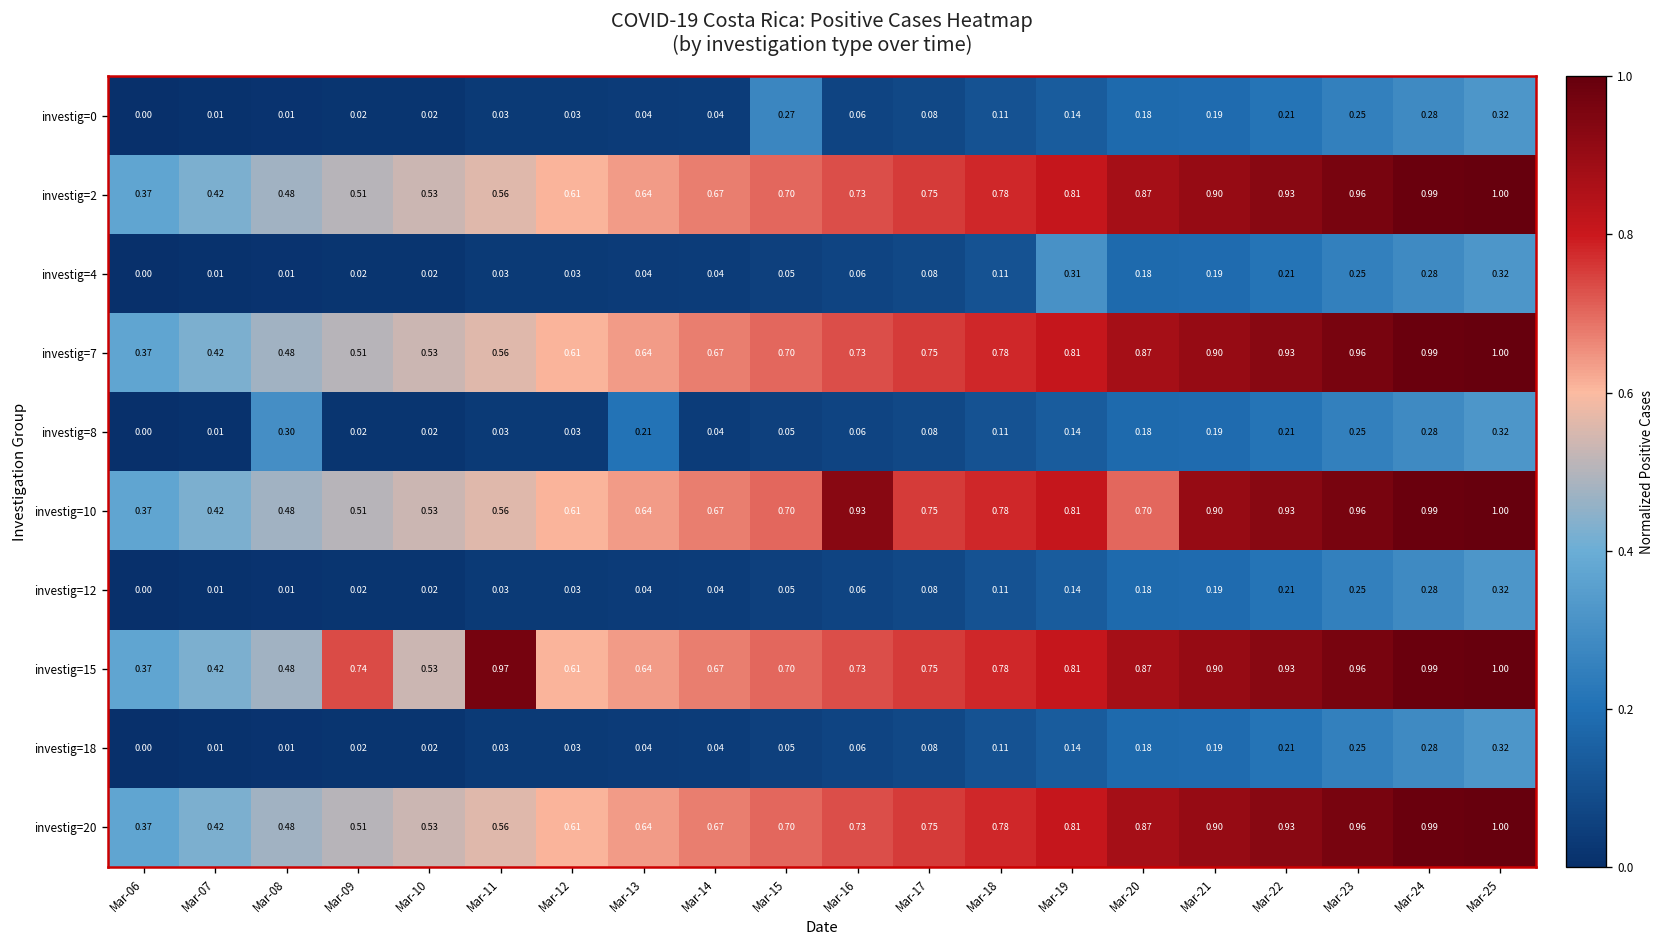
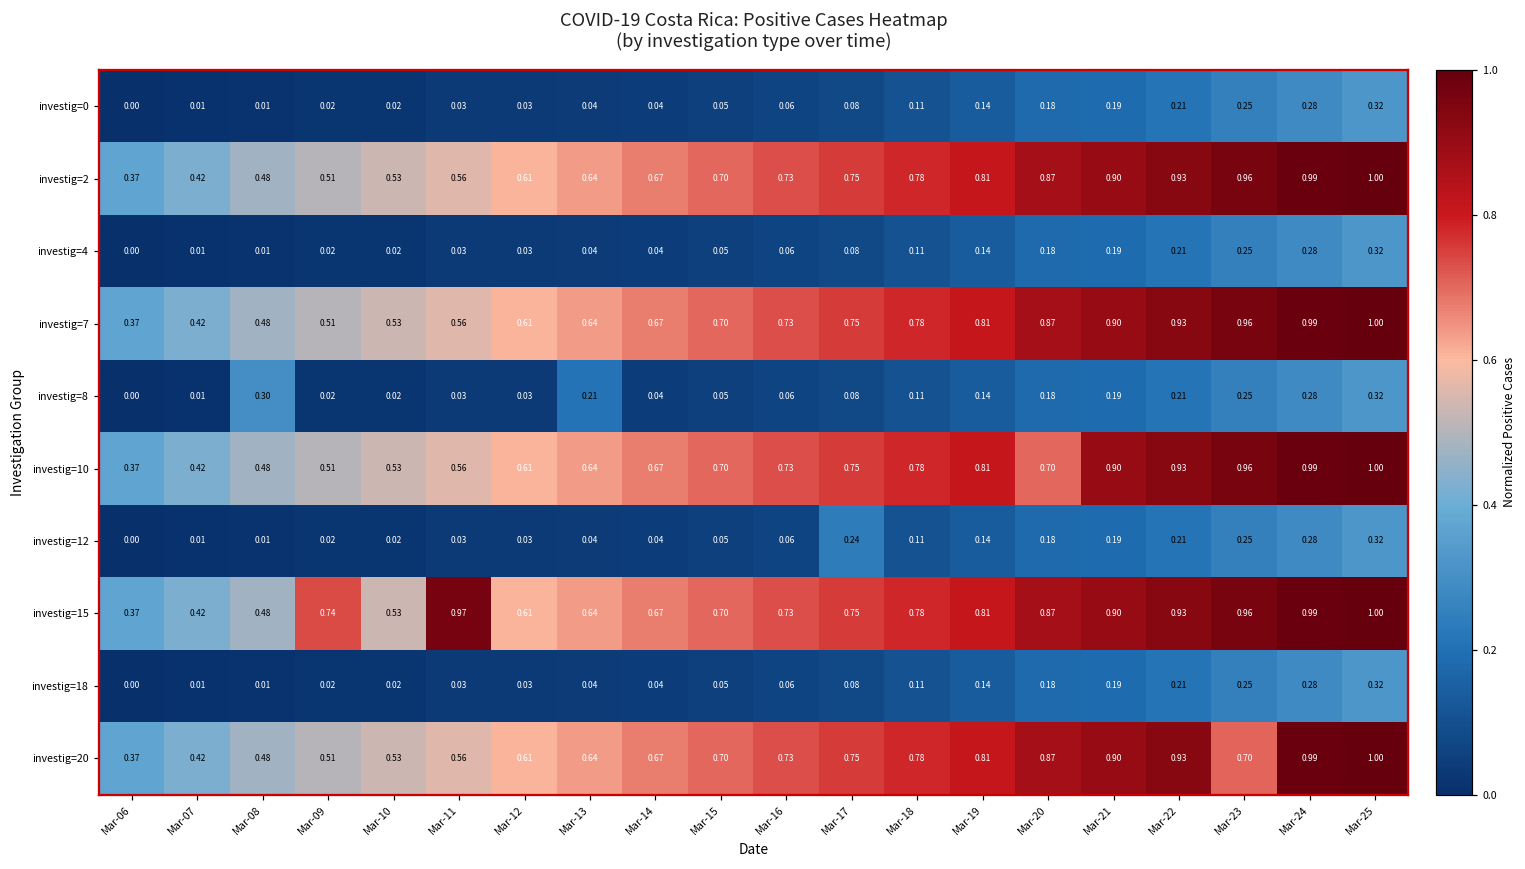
investig=0, Mar-15: 0.27 -> 0.05
investig=4, Mar-19: 0.31 -> 0.14
investig=10, Mar-16: 0.93 -> 0.73
investig=12, Mar-17: 0.08 -> 0.24
investig=20, Mar-23: 0.96 -> 0.70
